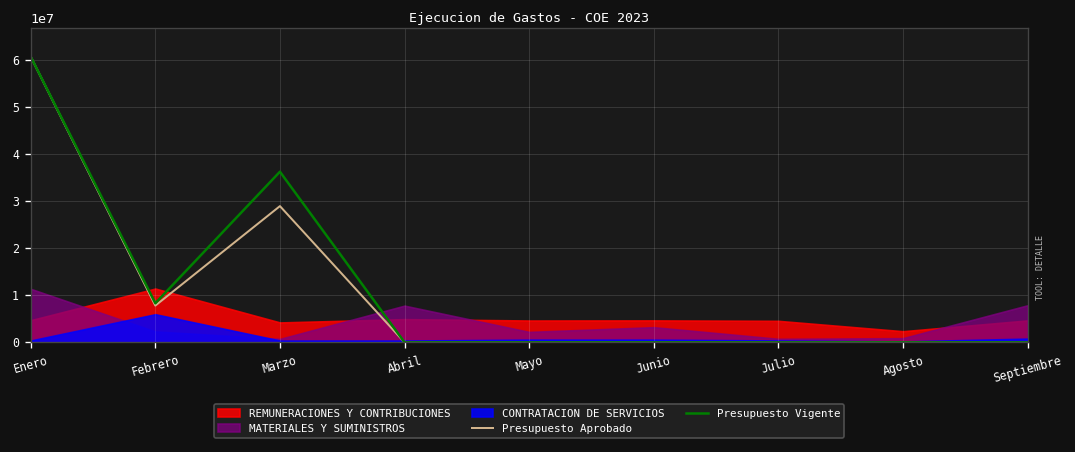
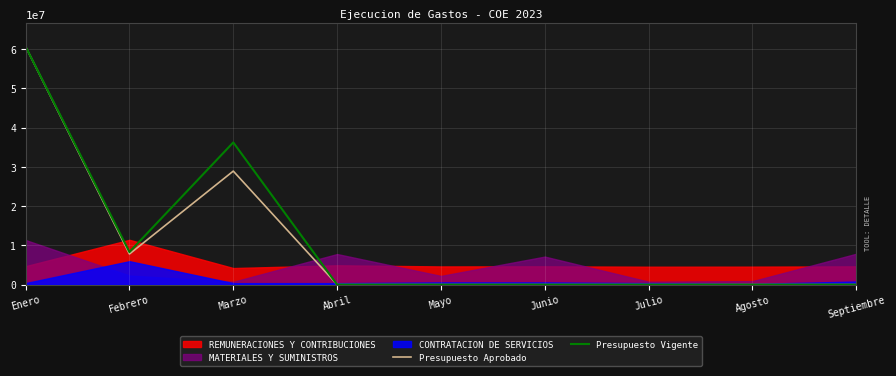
MATERIALES Y SUMINISTROS, Junio: 3000000 -> 7000000
REMUNERACIONES Y CONTRIBUCIONES, Agosto: 2000000 -> 5000000
